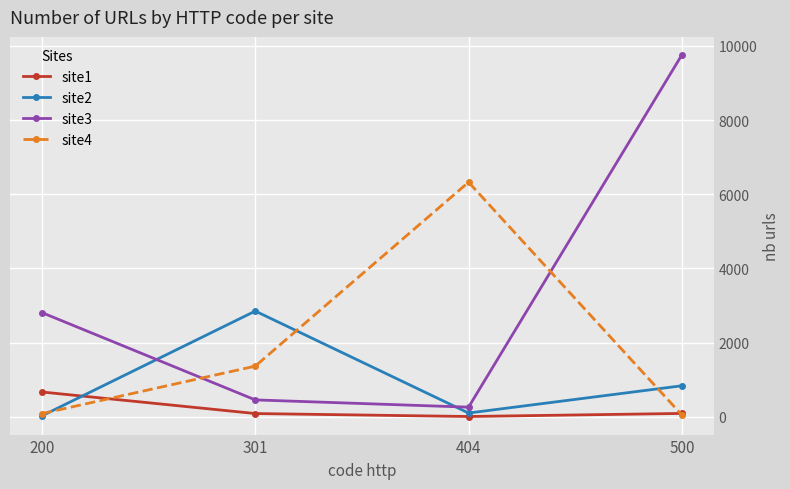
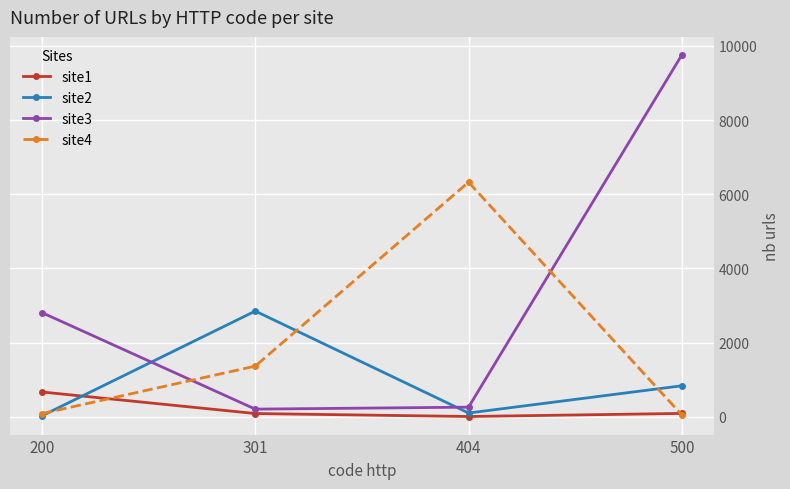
site3, 301: 500 -> 200
